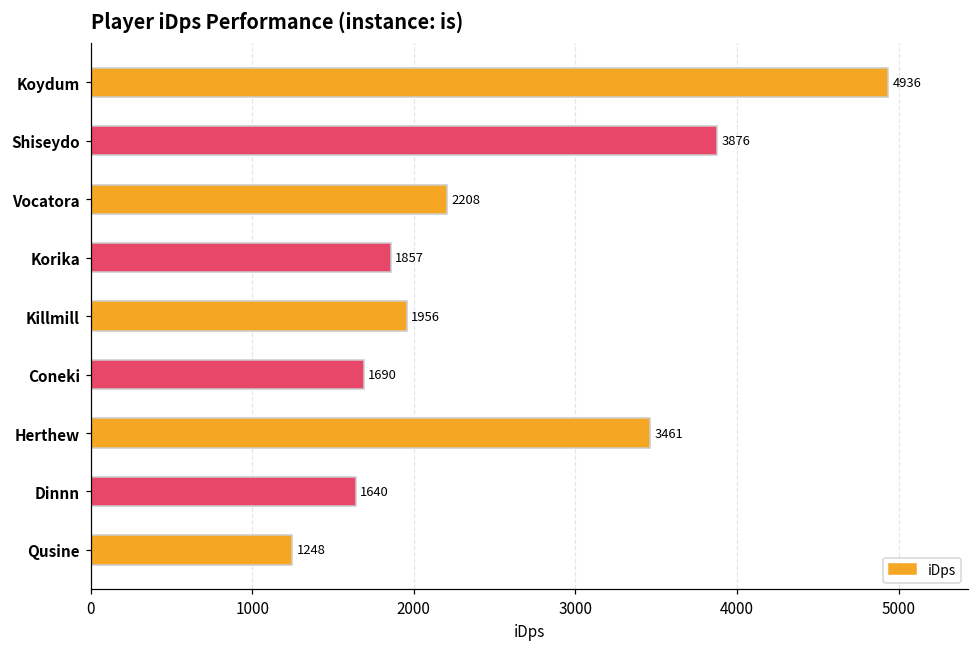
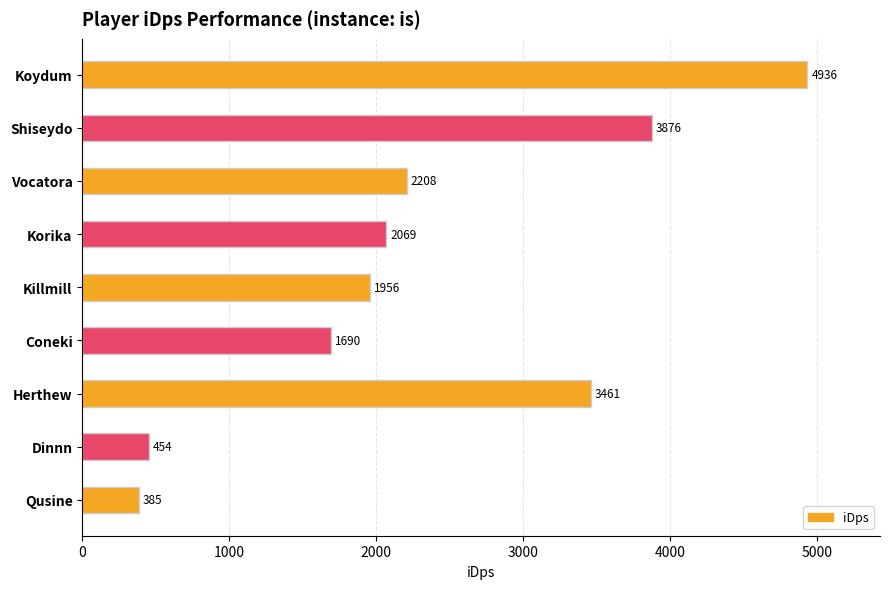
Korika: 1857 -> 2069
Dinnn: 1640 -> 454
Qusine: 1248 -> 385
